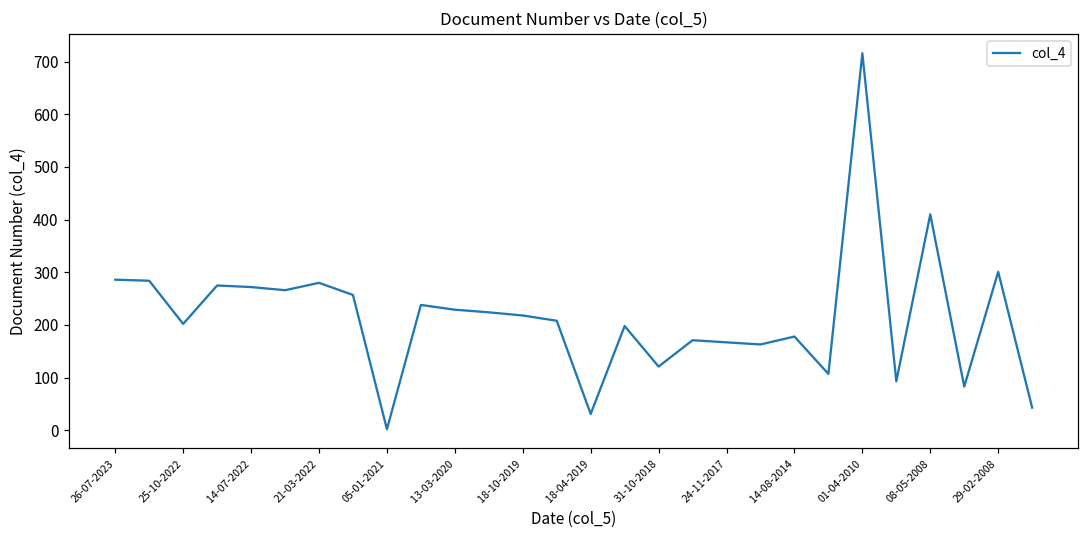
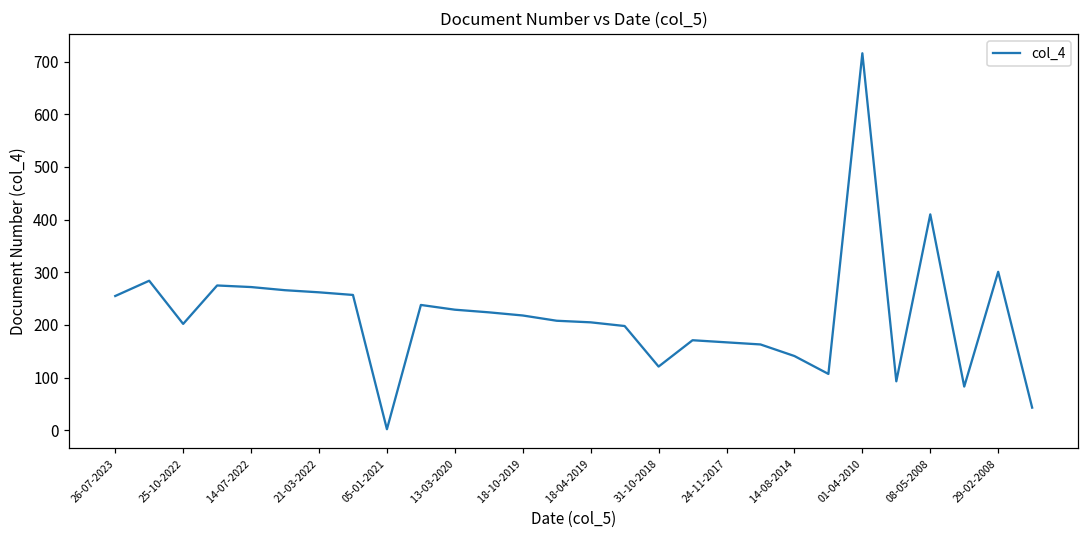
26-07-2023: 290 -> 260
21-03-2022: 280 -> 260
18-04-2019: 30 -> 210
14-08-2014: 180 -> 140
